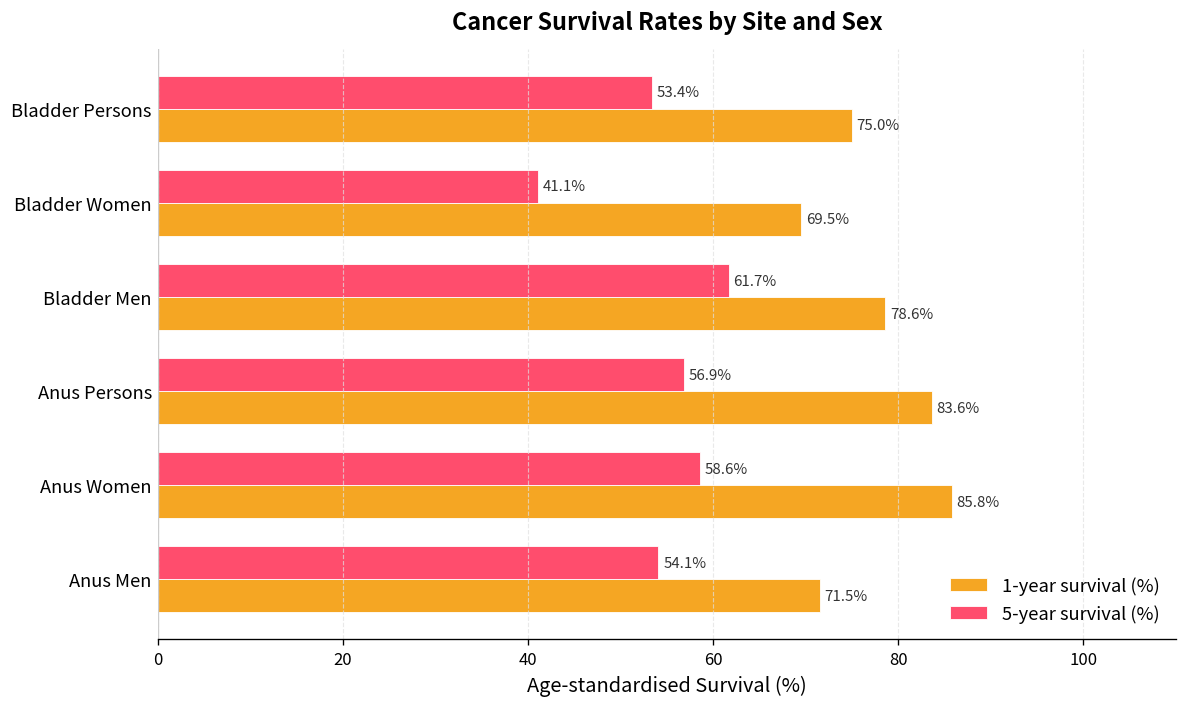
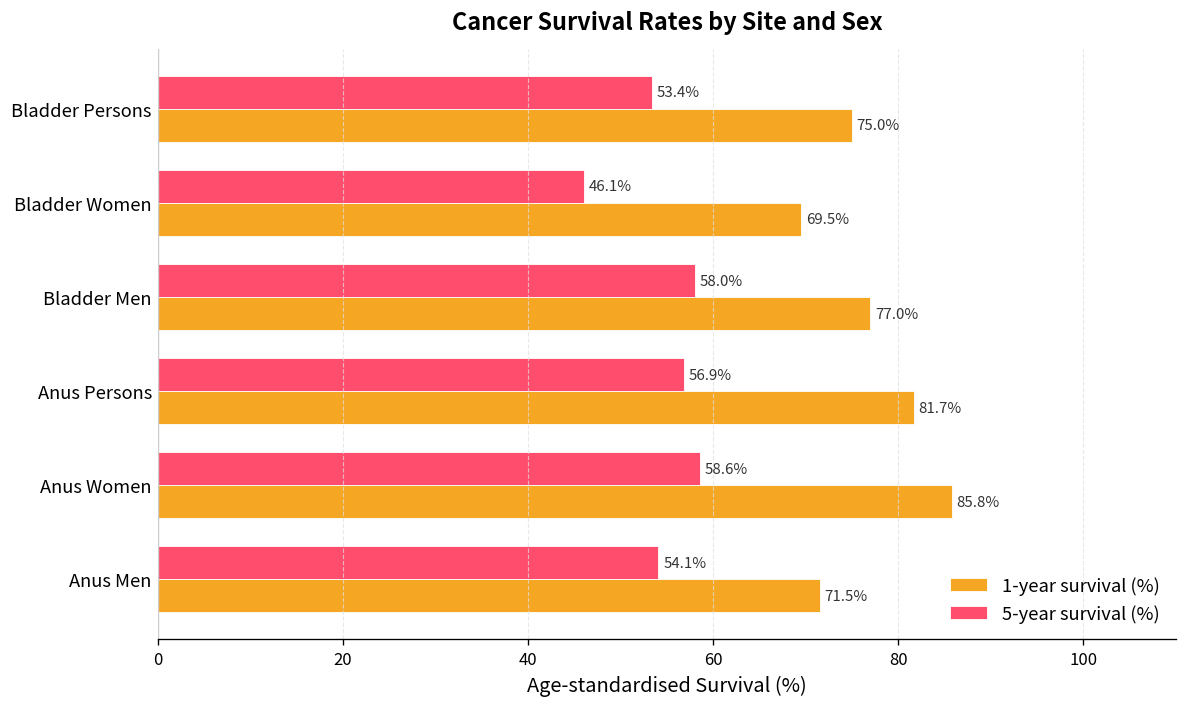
5-year survival (%), Bladder Women: 41.1% -> 46.1%
5-year survival (%), Bladder Men: 61.7% -> 58.0%
1-year survival (%), Bladder Men: 78.6% -> 77.0%
1-year survival (%), Anus Persons: 83.6% -> 81.7%
